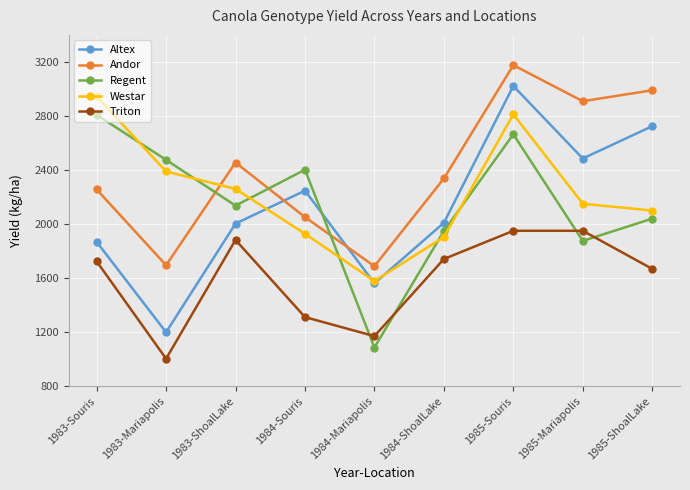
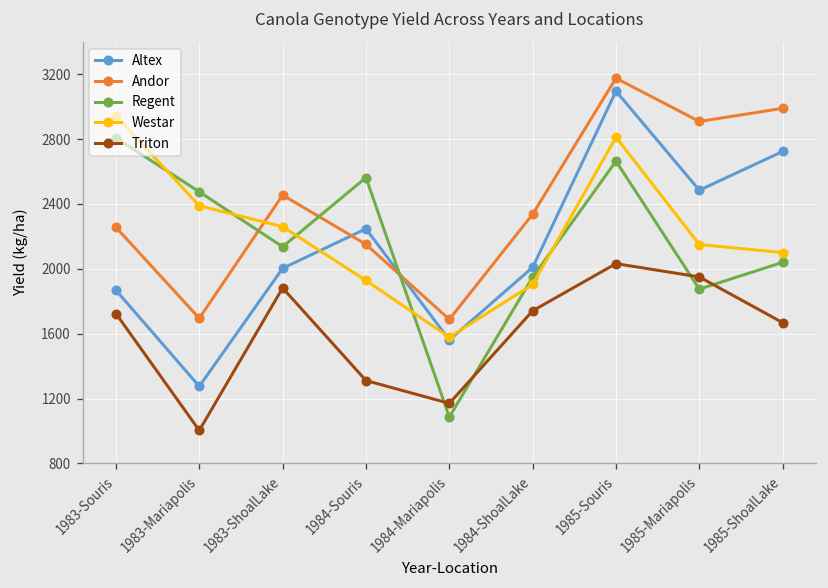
Altex, 1983-Mariapolis: 1200 -> 1280
Andor, 1984-Souris: 2050 -> 2150
Regent, 1984-Souris: 2400 -> 2560
Altex, 1985-Souris: 3020 -> 3100
Triton, 1985-Souris: 1950 -> 2030
